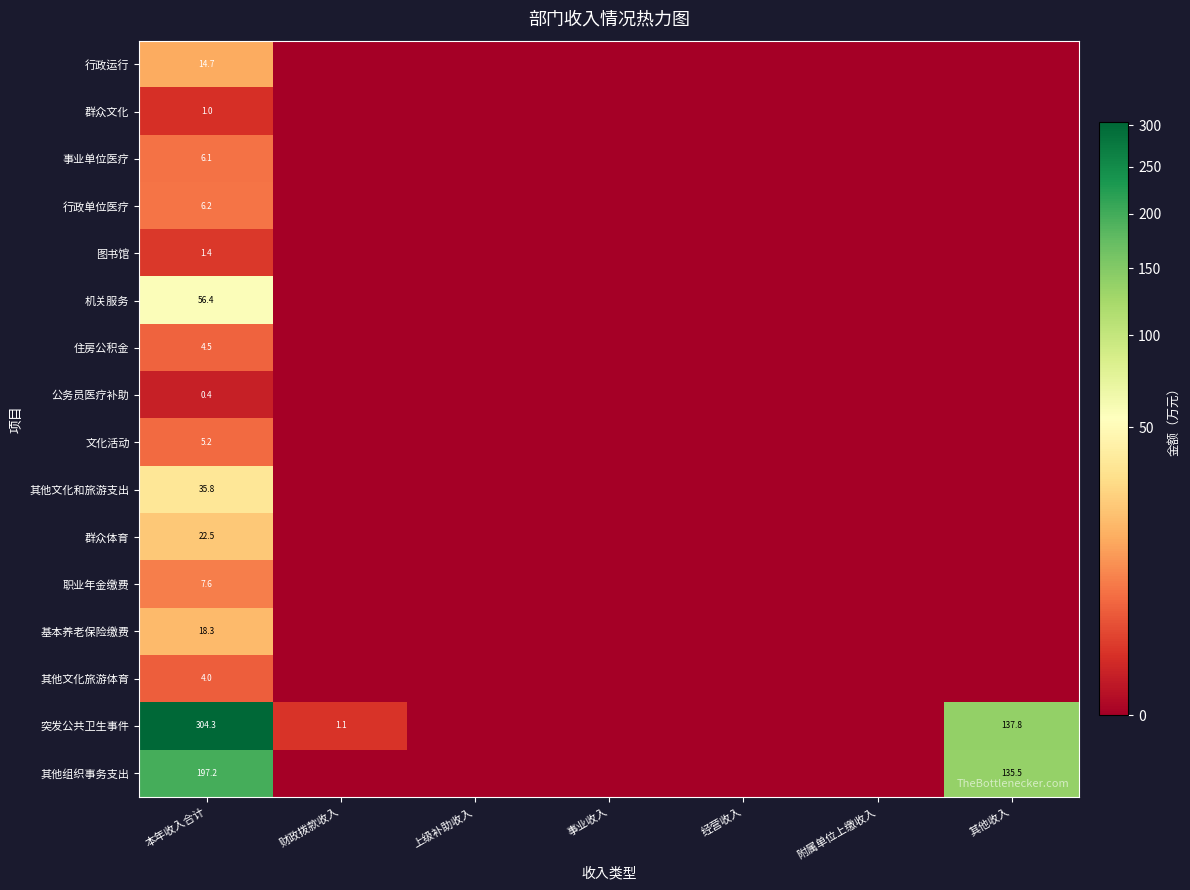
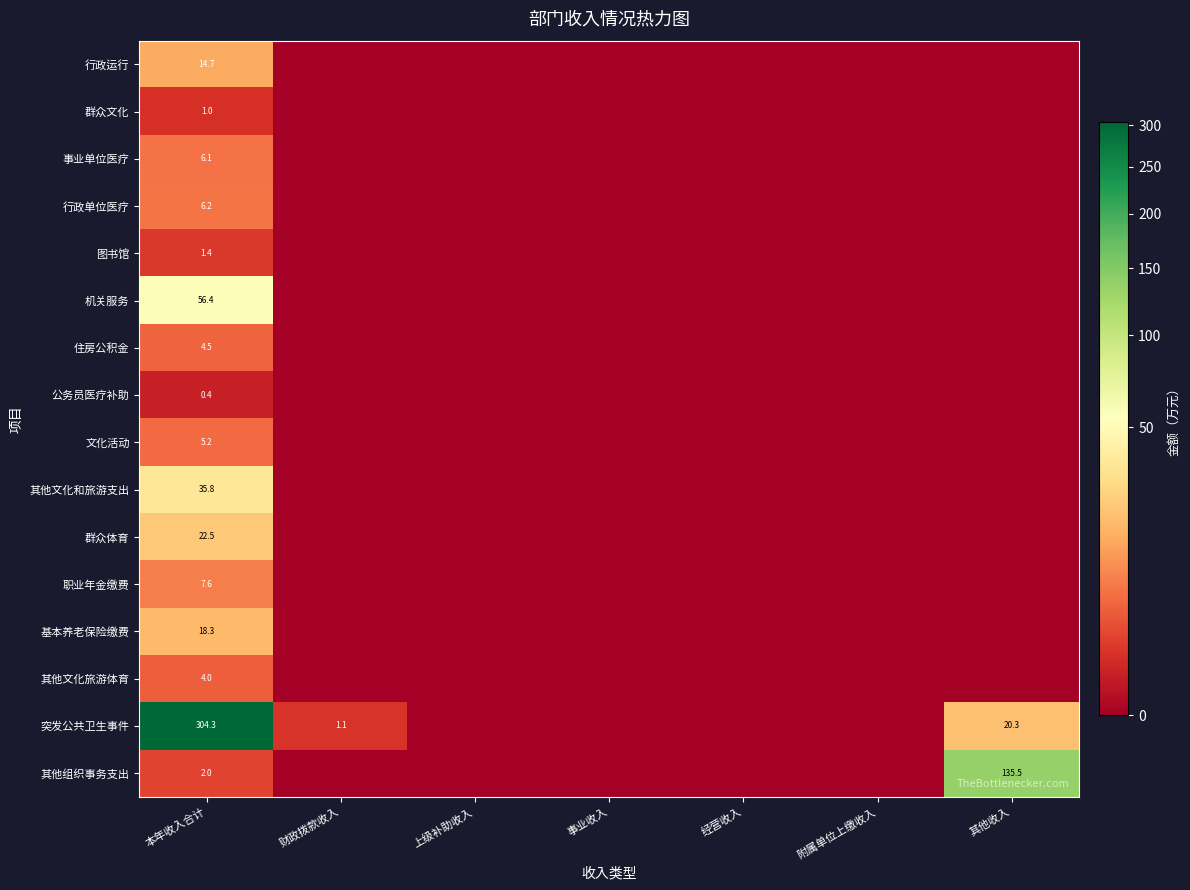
突发公共卫生事件, 其他收入: 137.8 -> 20.3
其他组织事务支出, 本年收入合计: 197.2 -> 2.0
